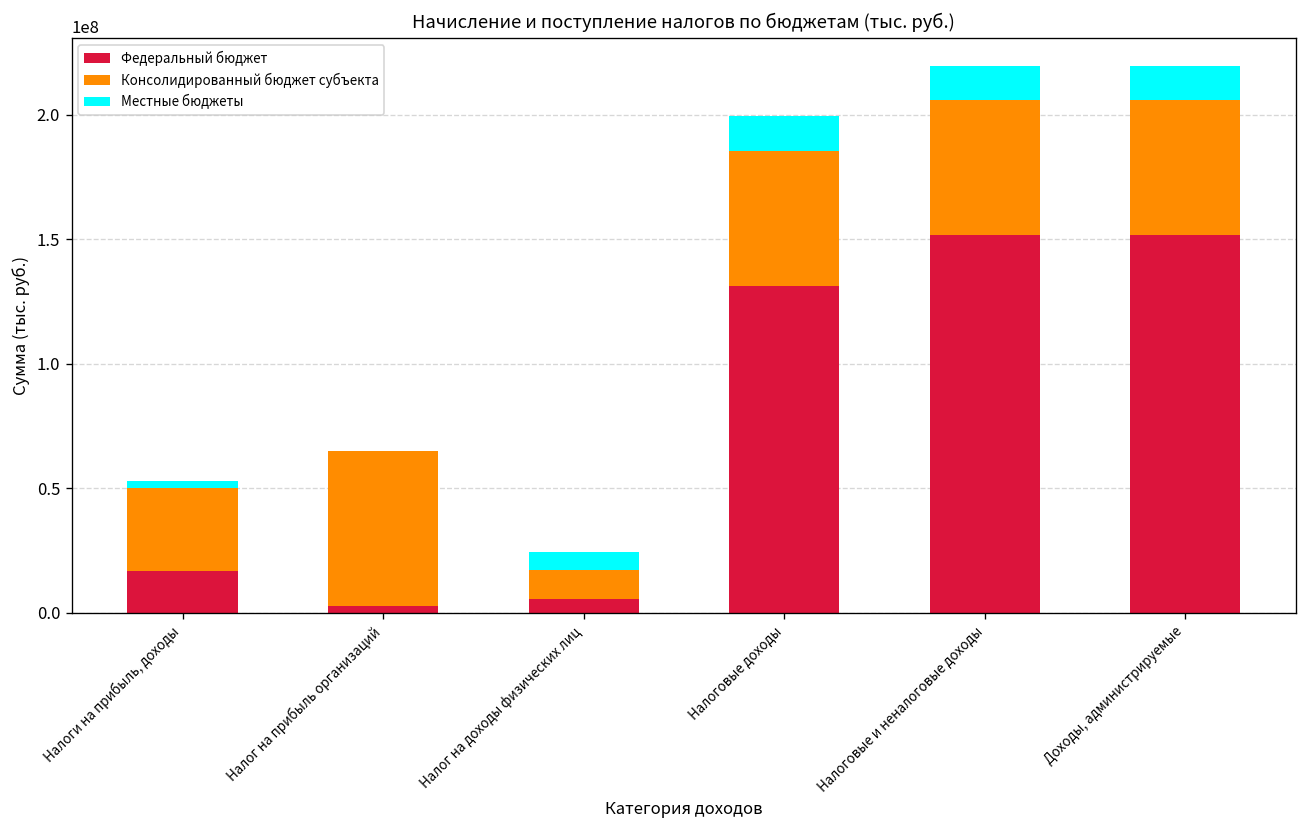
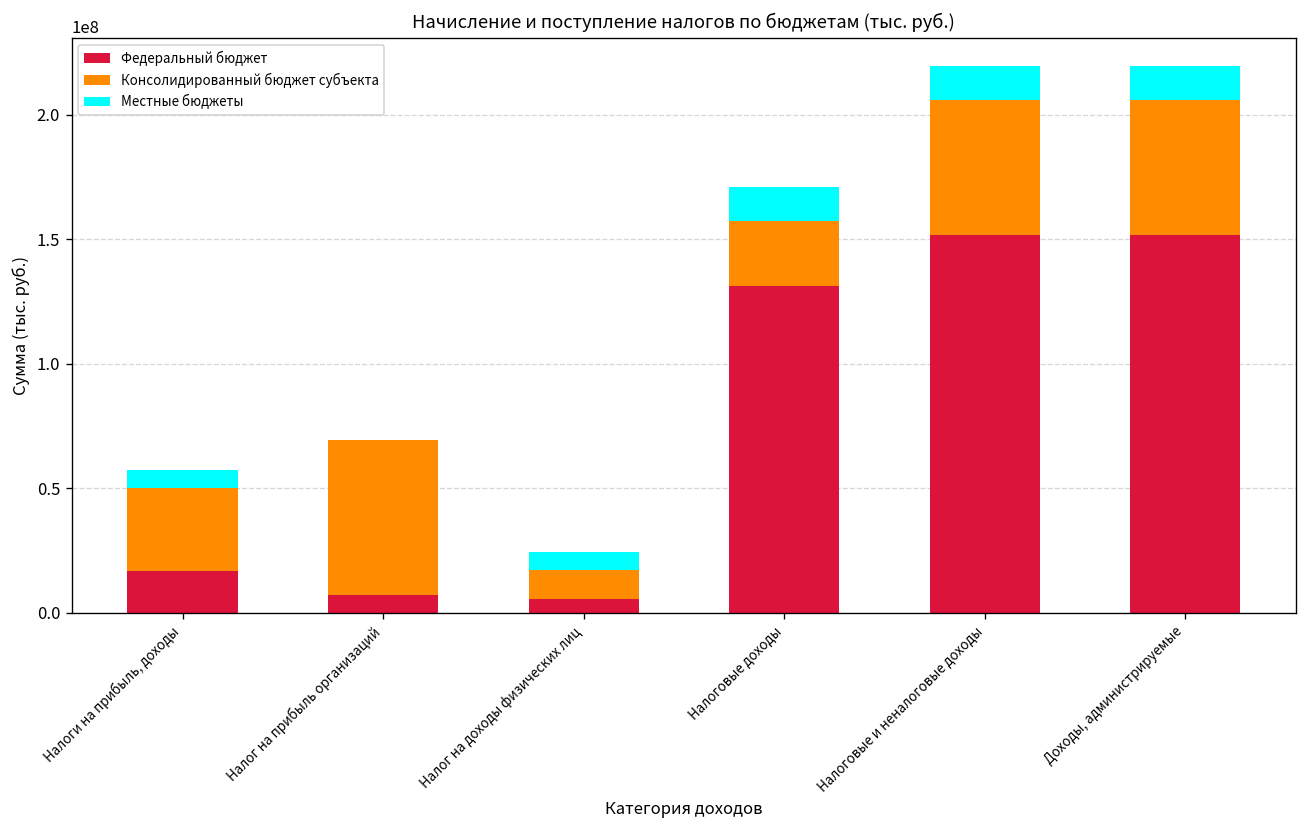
Местные бюджеты, Налоги на прибыль, доходы: 3000000 -> 7000000
Федеральный бюджет, Налог на прибыль организаций: 3000000 -> 7000000
Консолидированный бюджет субъекта, Налоговые доходы: 54000000 -> 26000000
